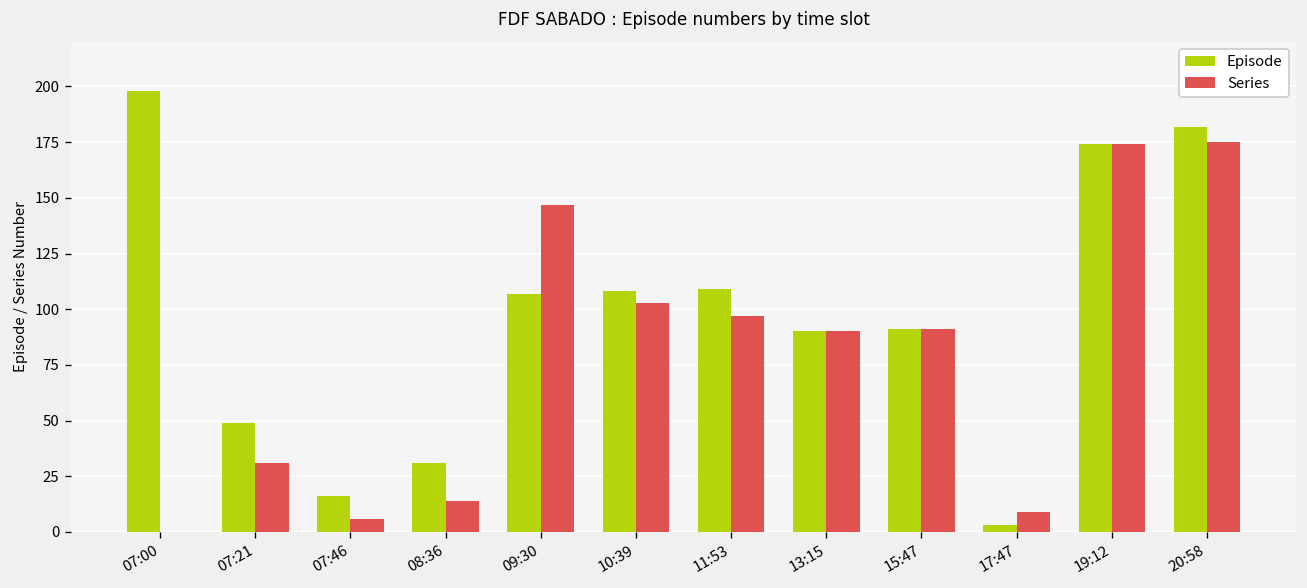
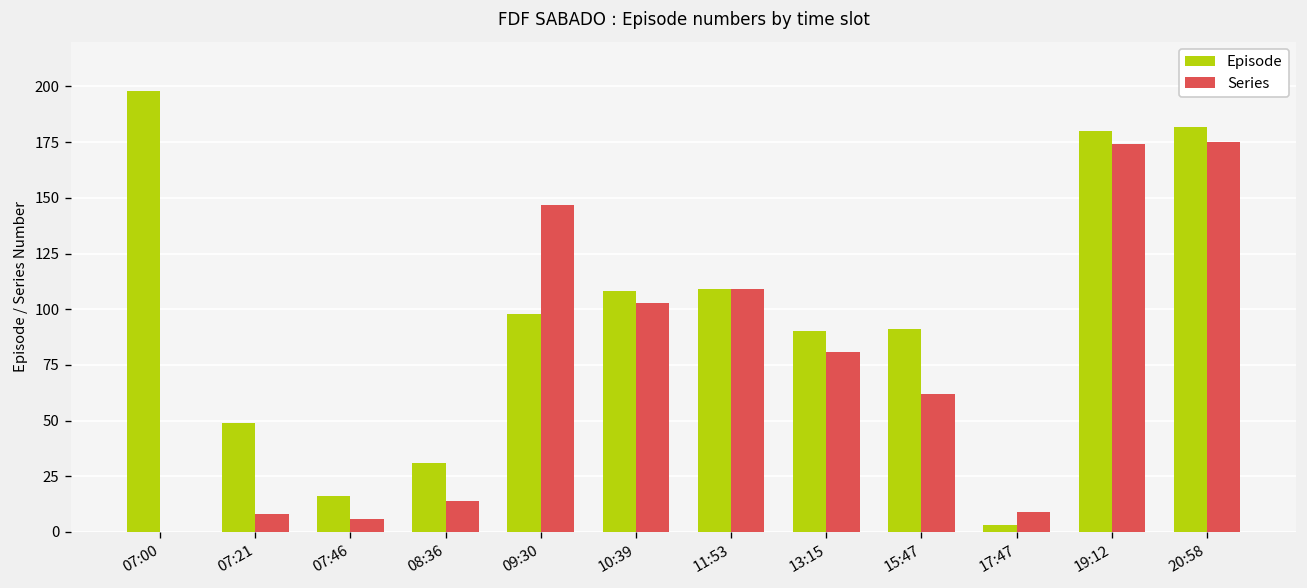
Series, 07:21: 31 -> 8
Episode, 09:30: 107 -> 98
Series, 11:53: 97 -> 109
Series, 13:15: 90 -> 81
Series, 15:47: 91 -> 62
Episode, 19:12: 174 -> 180
